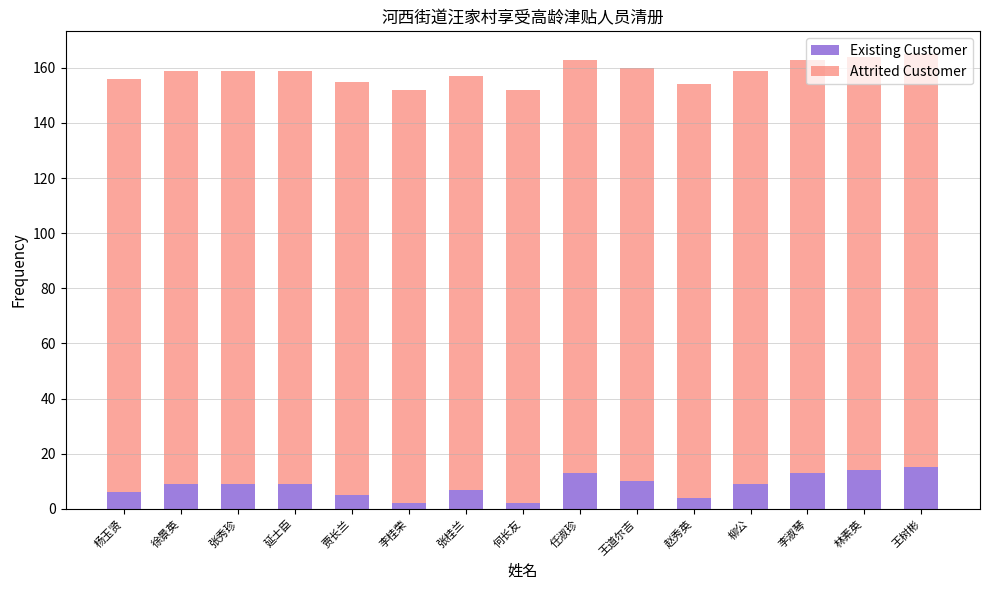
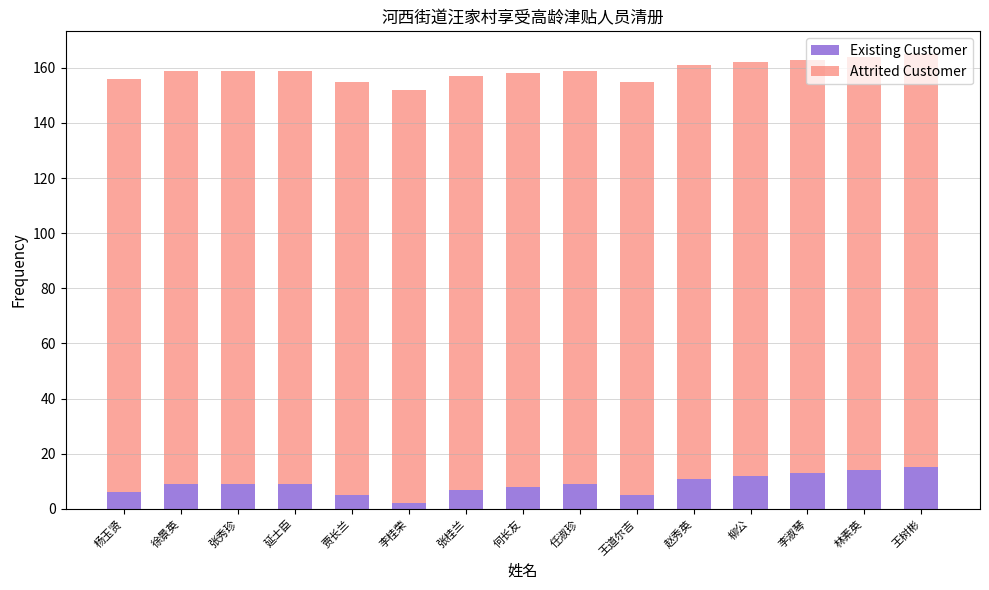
Existing Customer, 何长友: 2 -> 8
Existing Customer, 任淑珍: 13 -> 9
Existing Customer, 王道尔吉: 10 -> 5
Existing Customer, 赵秀英: 4 -> 11
Existing Customer, 柳公: 9 -> 12
